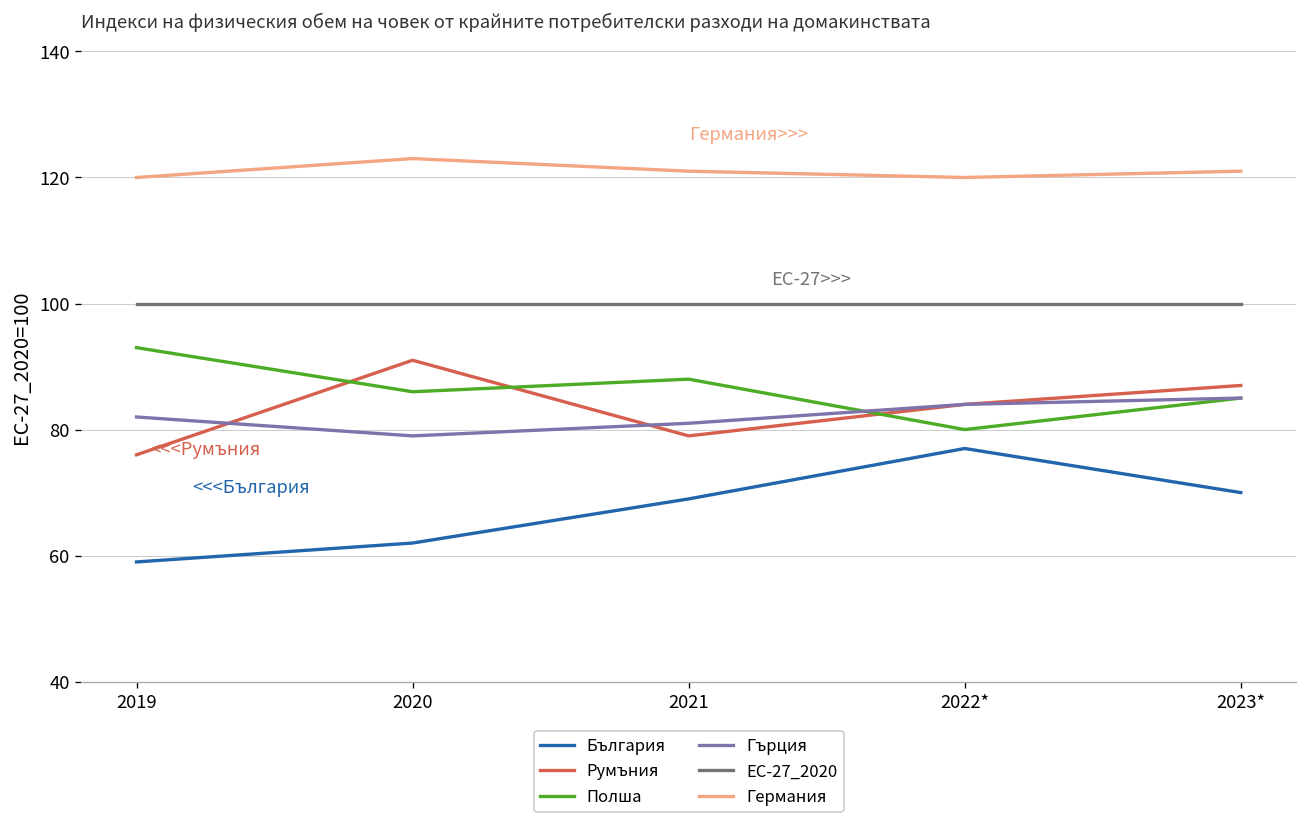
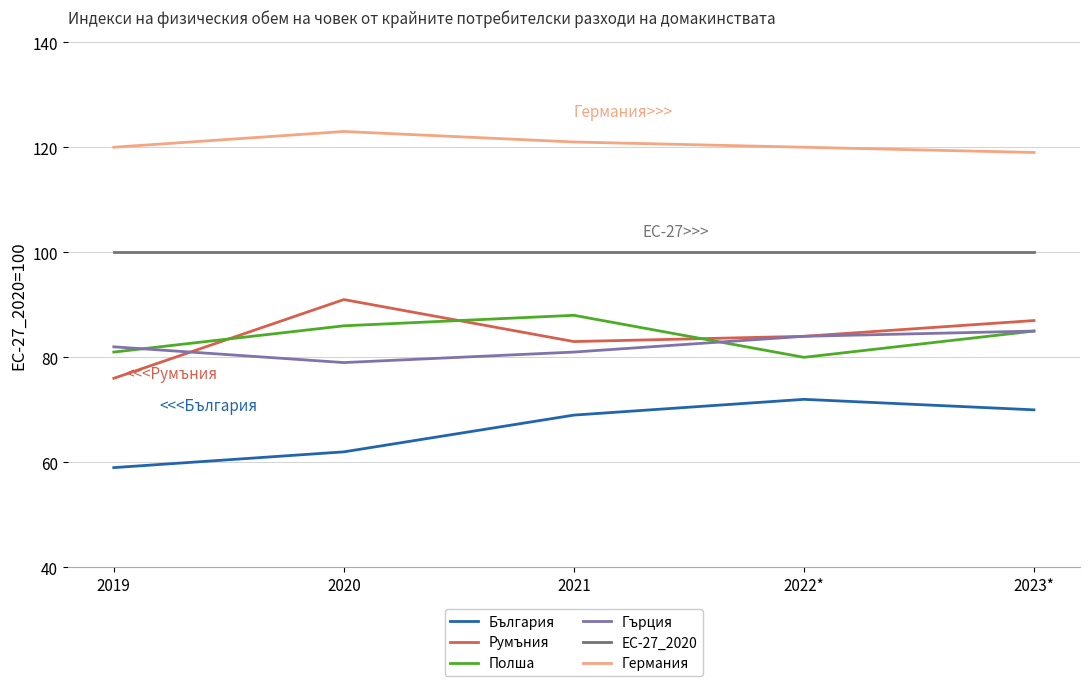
Полша, 2019: 93 -> 81
Румъния, 2021: 79 -> 83
България, 2022*: 77 -> 72
Германия, 2023*: 121 -> 119
